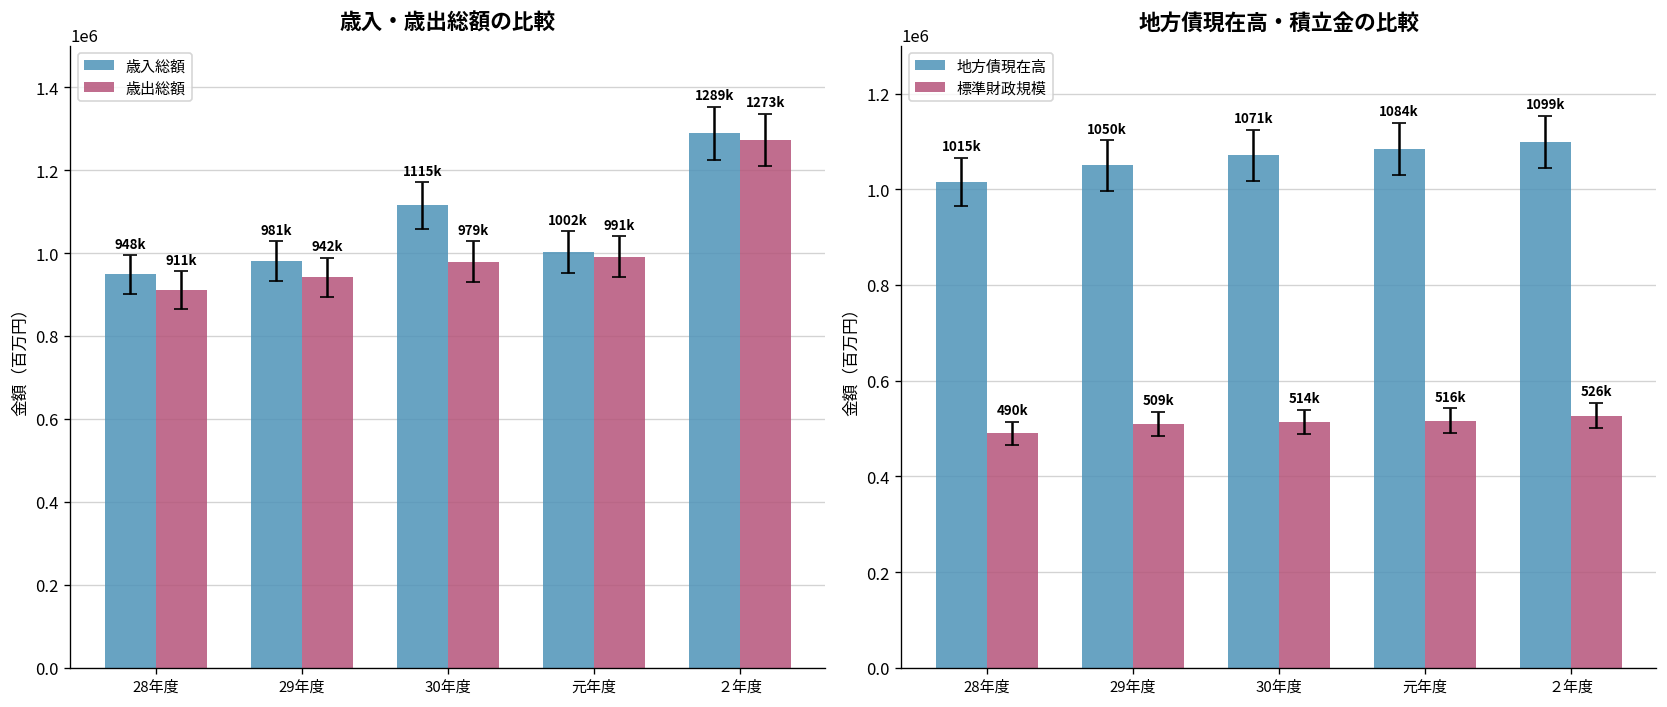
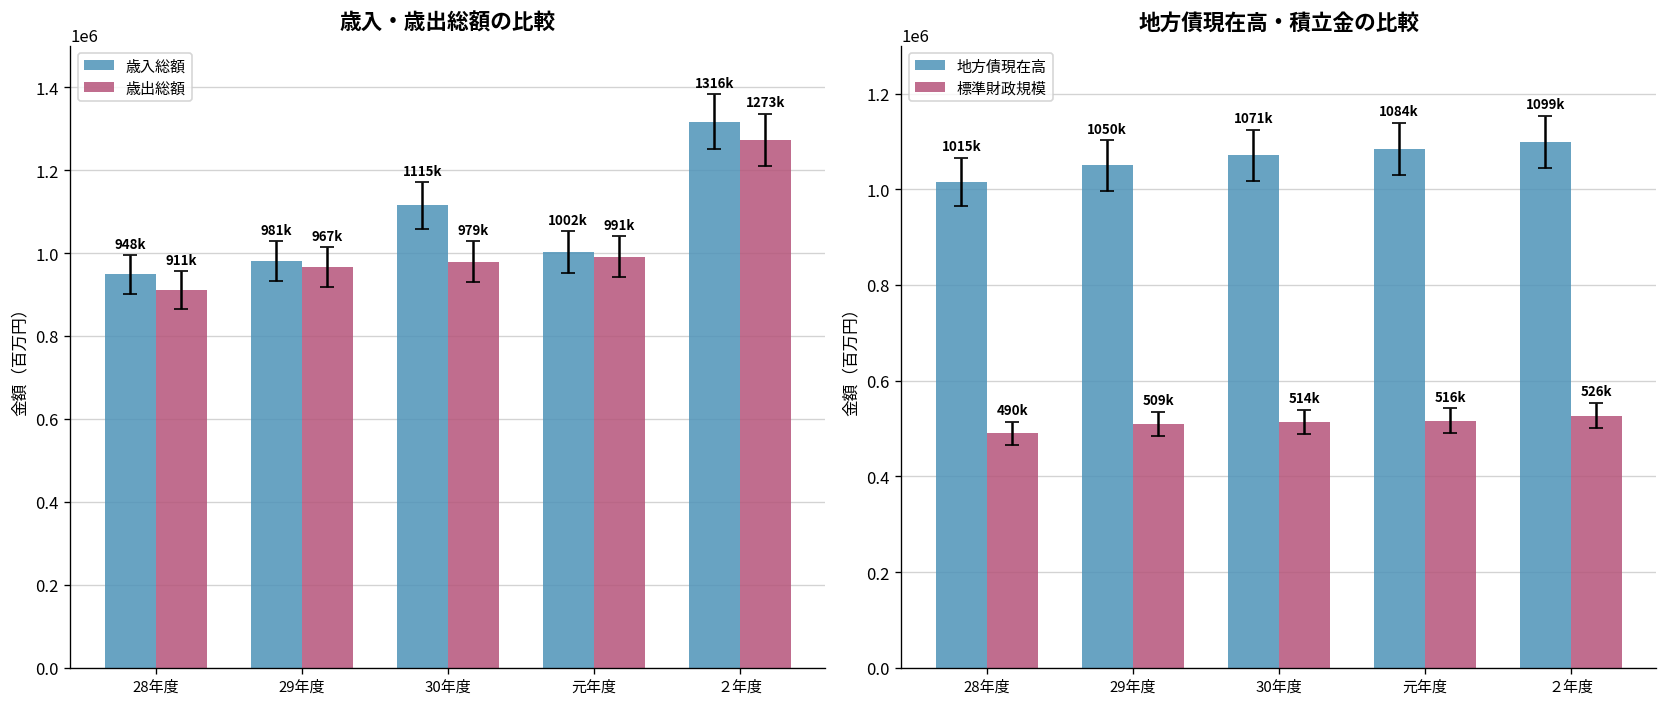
歳入・歳出総額の比較, 歳出総額, 29年度: 942k -> 967k
歳入・歳出総額の比較, 歳入総額, ２年度: 1289k -> 1316k
